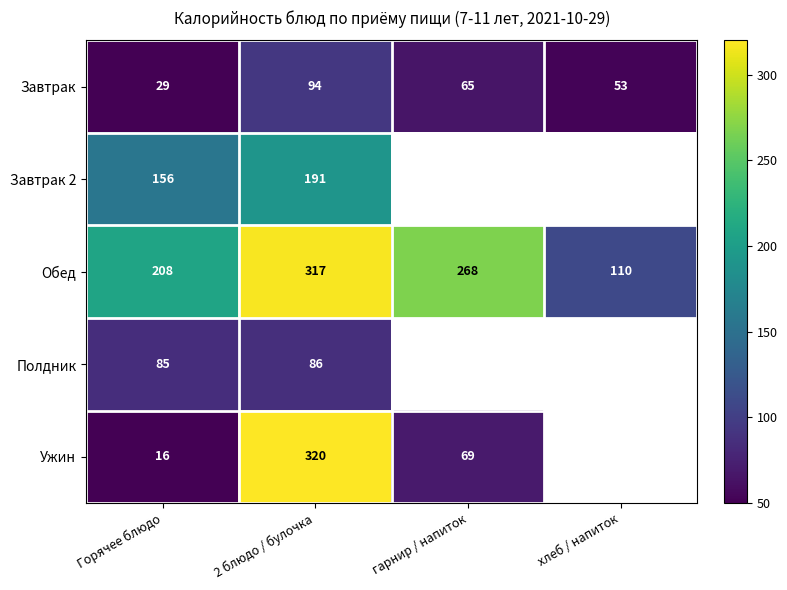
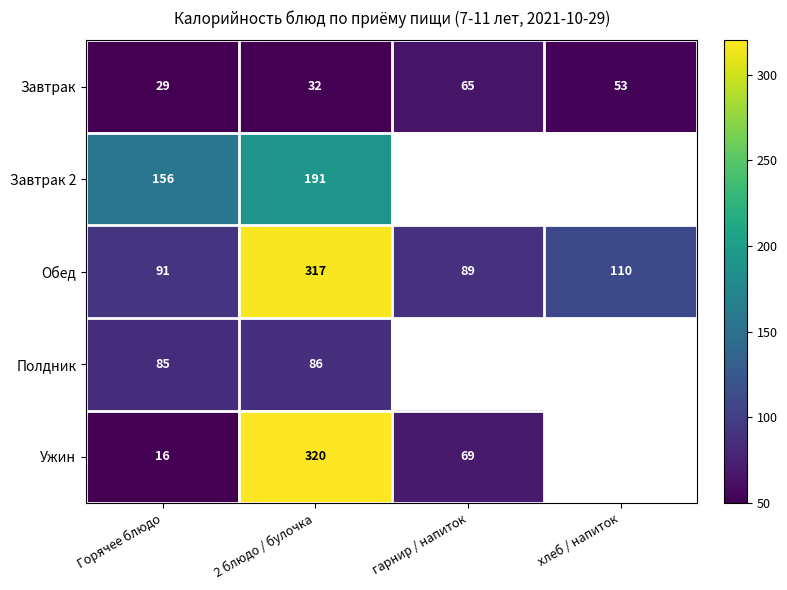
Завтрак, 2 блюдо / булочка: 94 -> 32
Обед, Горячее блюдо: 208 -> 91
Обед, гарнир / напиток: 268 -> 89
